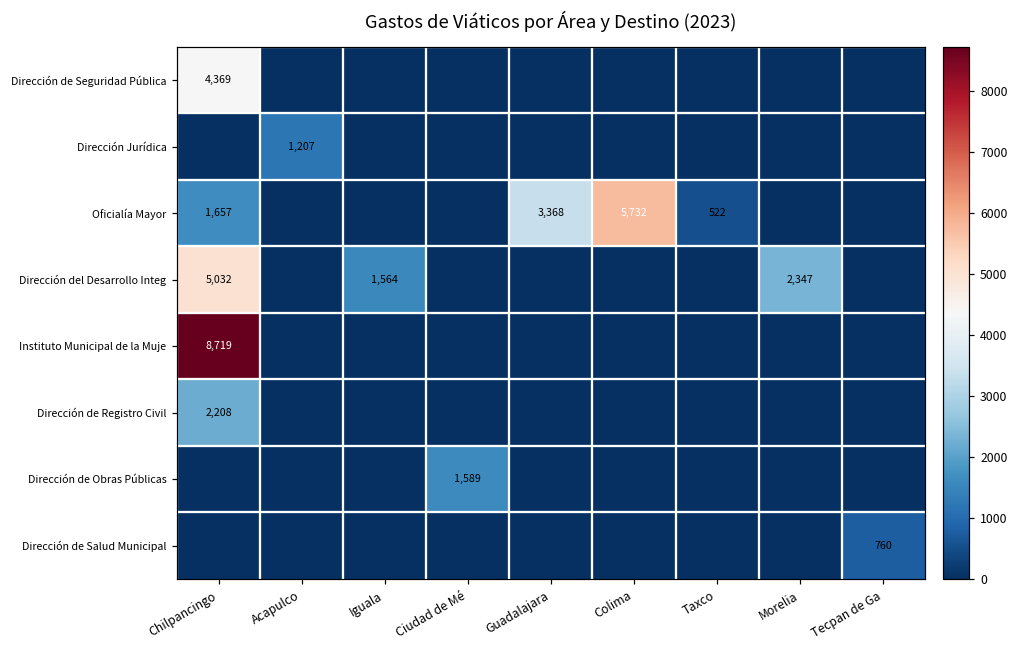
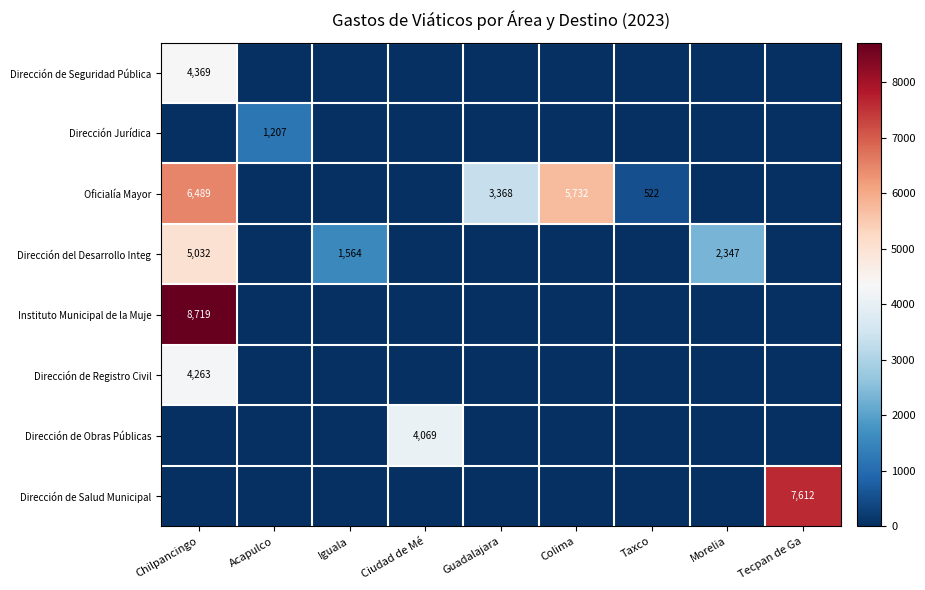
Oficialía Mayor, Chilpancingo: 1,657 -> 6,489
Dirección de Registro Civil, Chilpancingo: 2,208 -> 4,263
Dirección de Obras Públicas, Ciudad de Mé: 1,589 -> 4,069
Dirección de Salud Municipal, Tecpan de Ga: 760 -> 7,612
